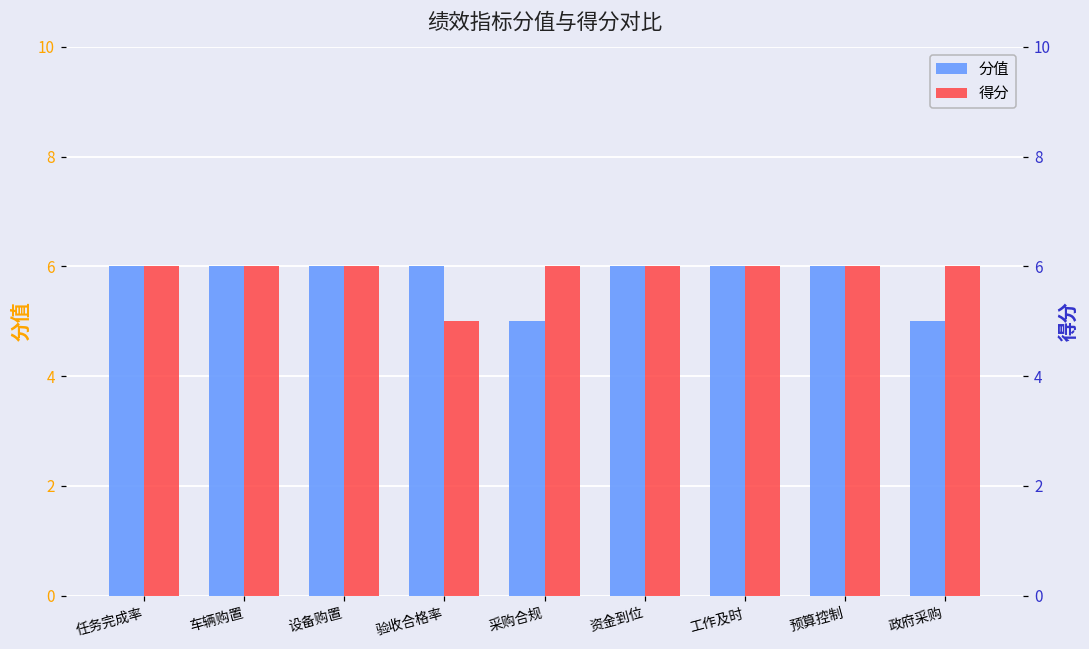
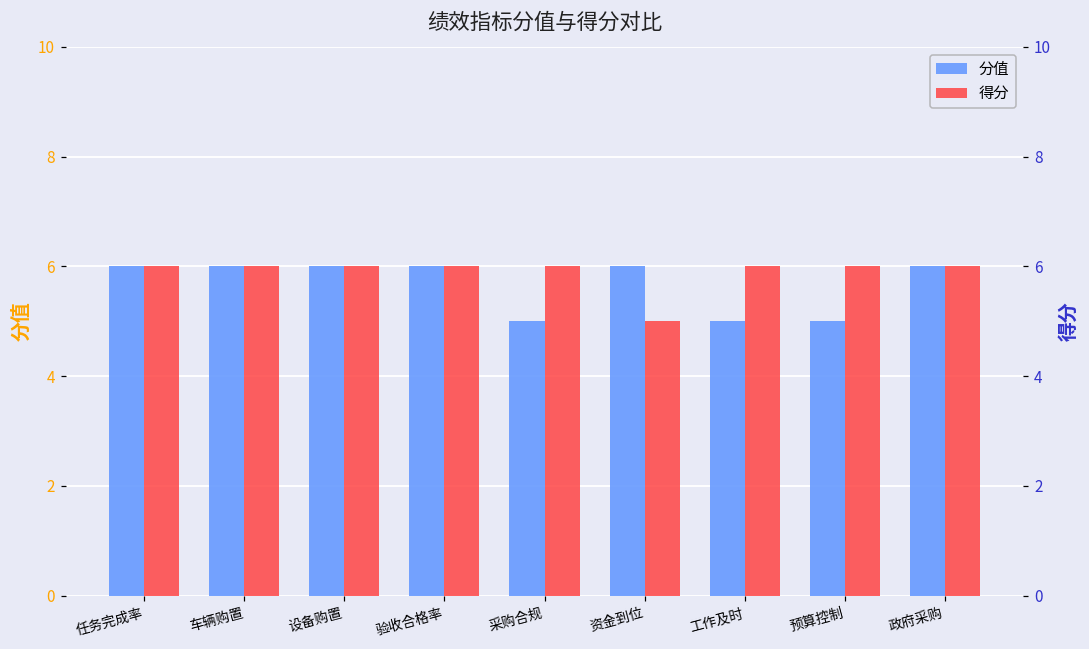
分值, 工作及时: 6 -> 5
分值, 预算控制: 6 -> 5
分值, 政府采购: 5 -> 6
得分, 验收合格率: 5 -> 6
得分, 资金到位: 6 -> 5
